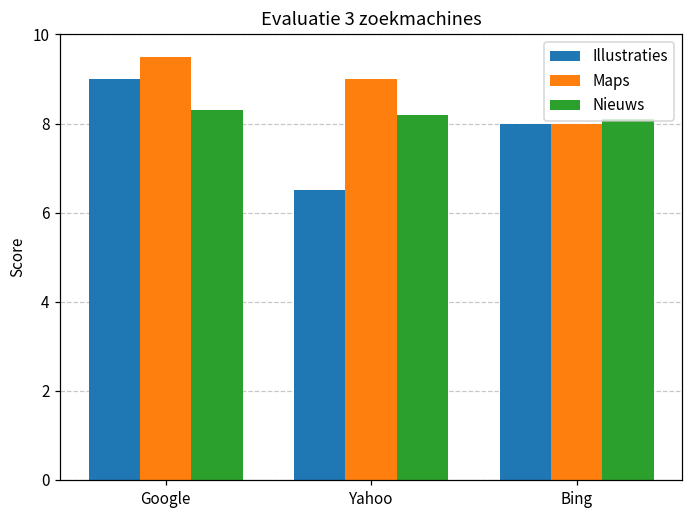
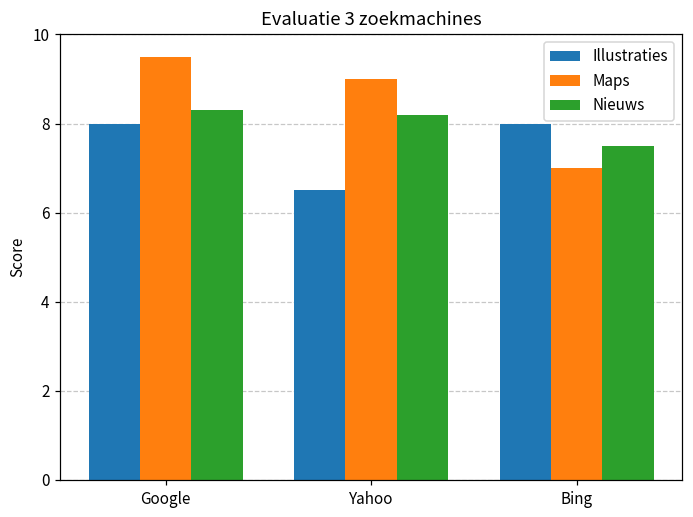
Illustraties, Google: 9 -> 8
Maps, Bing: 8 -> 7
Nieuws, Bing: 8.1 -> 7.5
